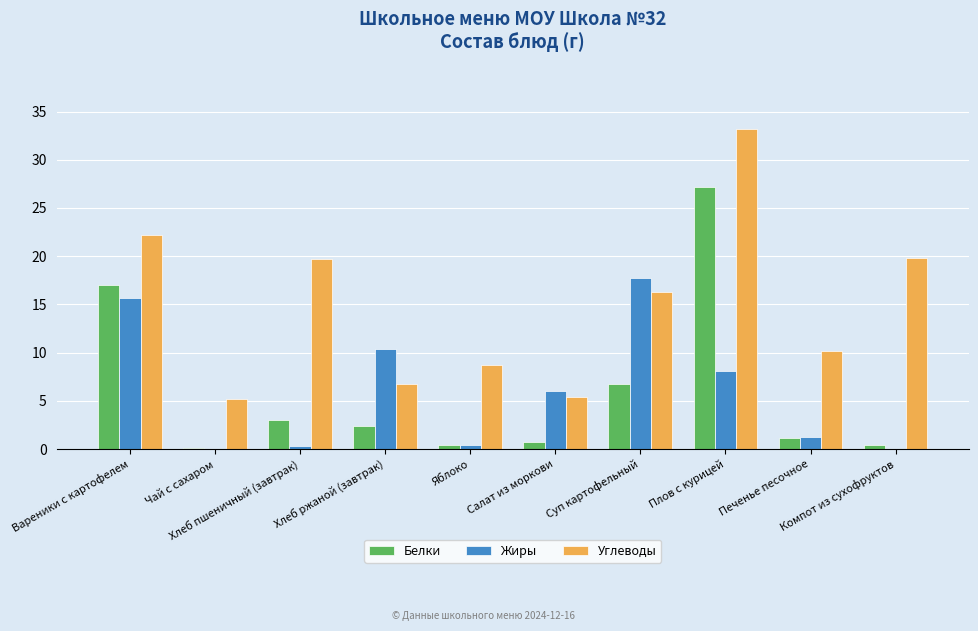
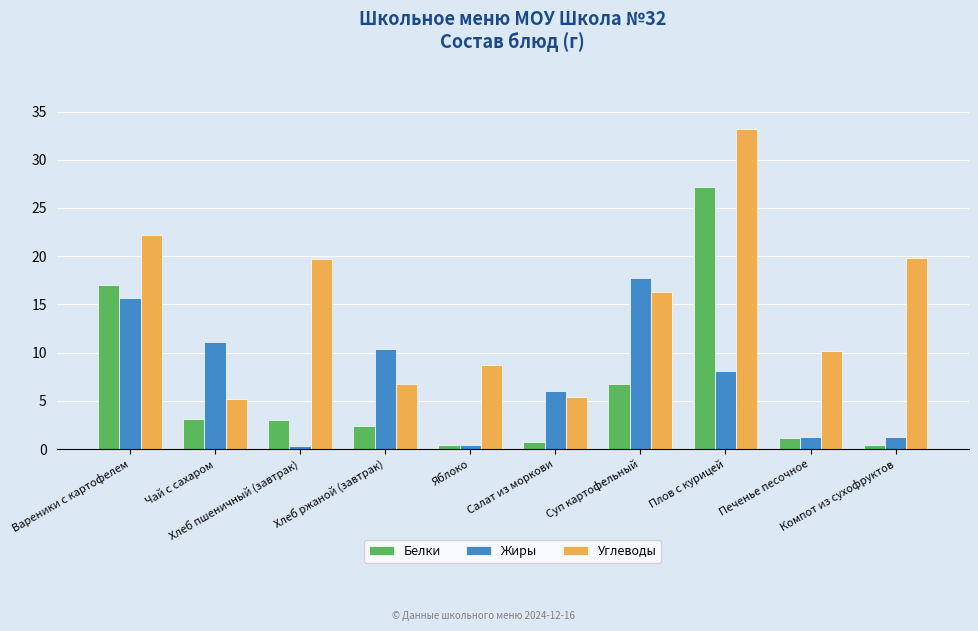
Белки, Чай с сахаром: 0 -> 3
Жиры, Чай с сахаром: 0 -> 11
Жиры, Компот из сухофруктов: 0 -> 1
